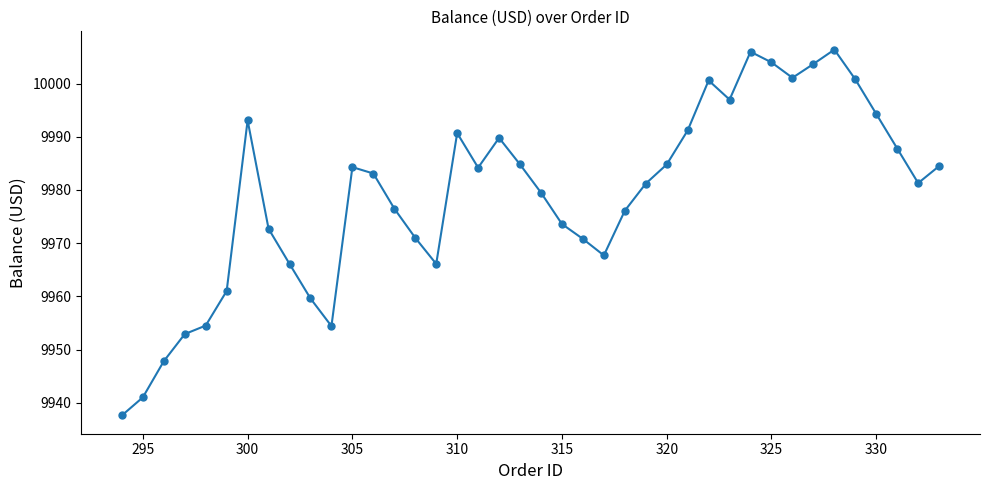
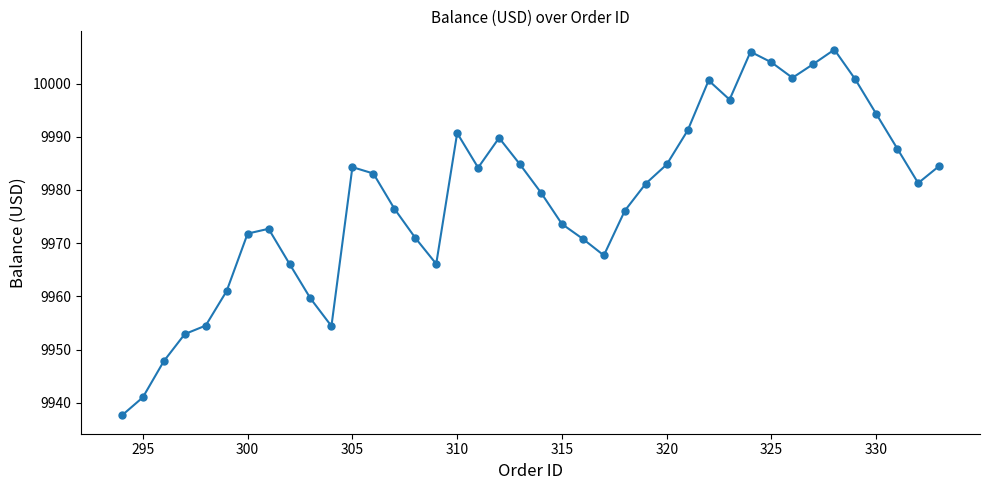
300: 9993 -> 9972
